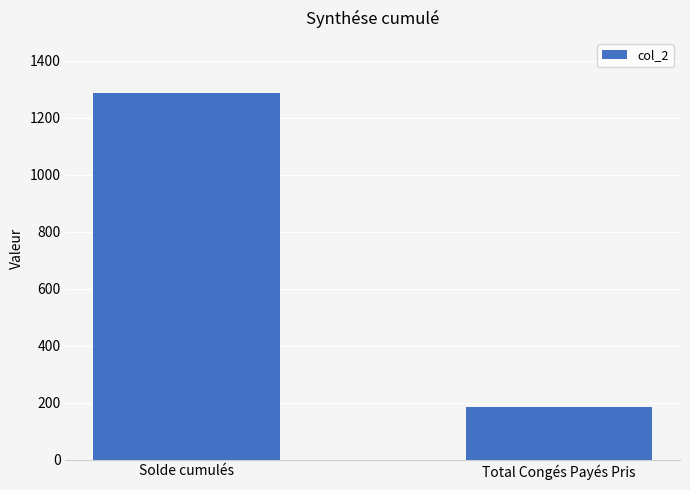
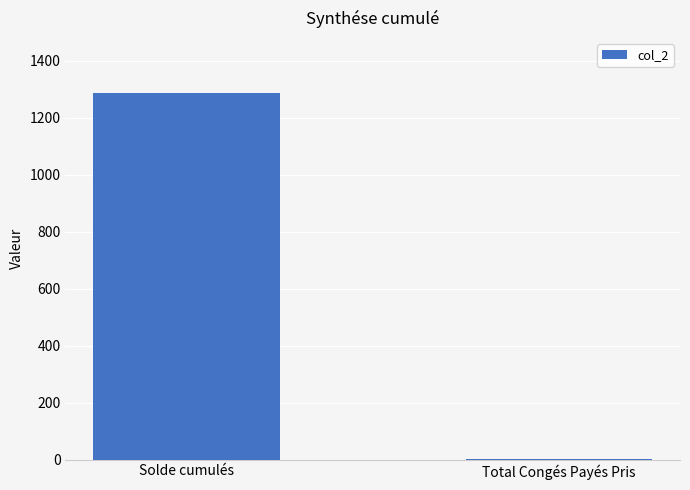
Total Congés Payés Pris: 180 -> 0
